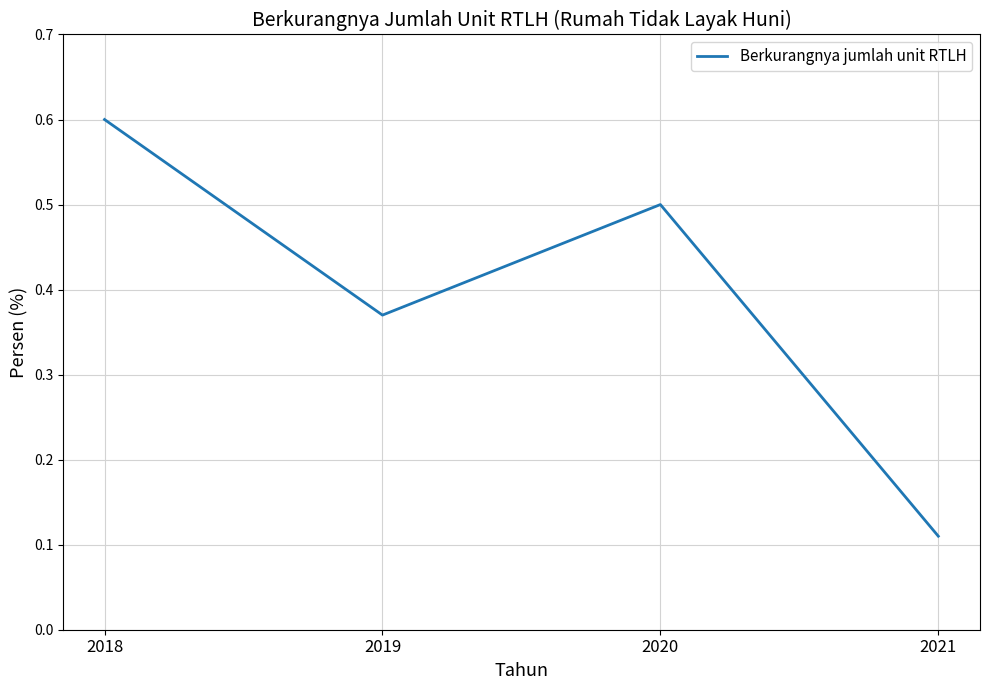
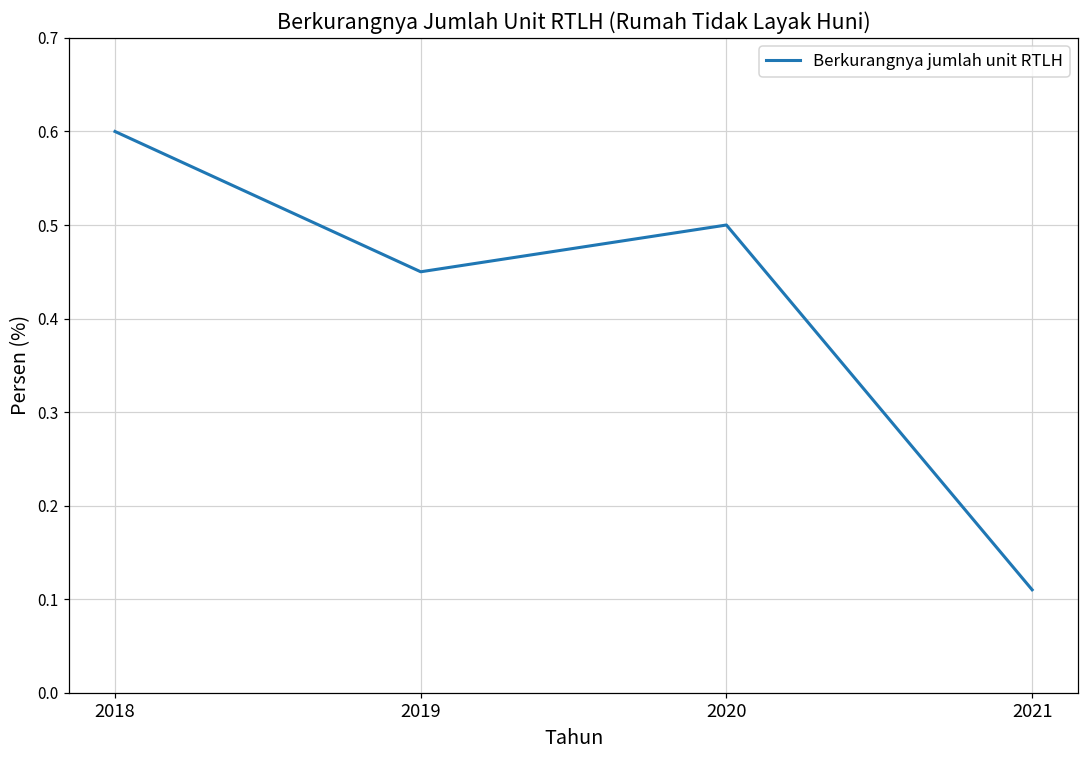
2019: 0.37 -> 0.45
